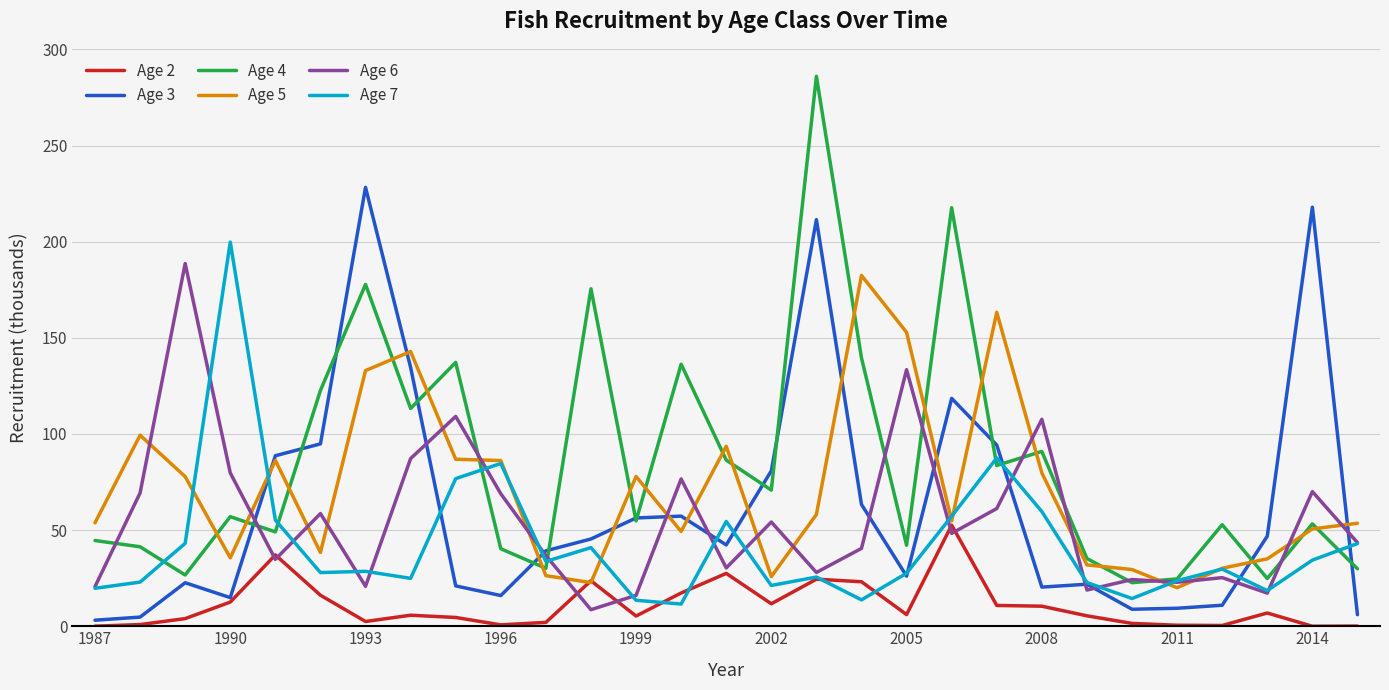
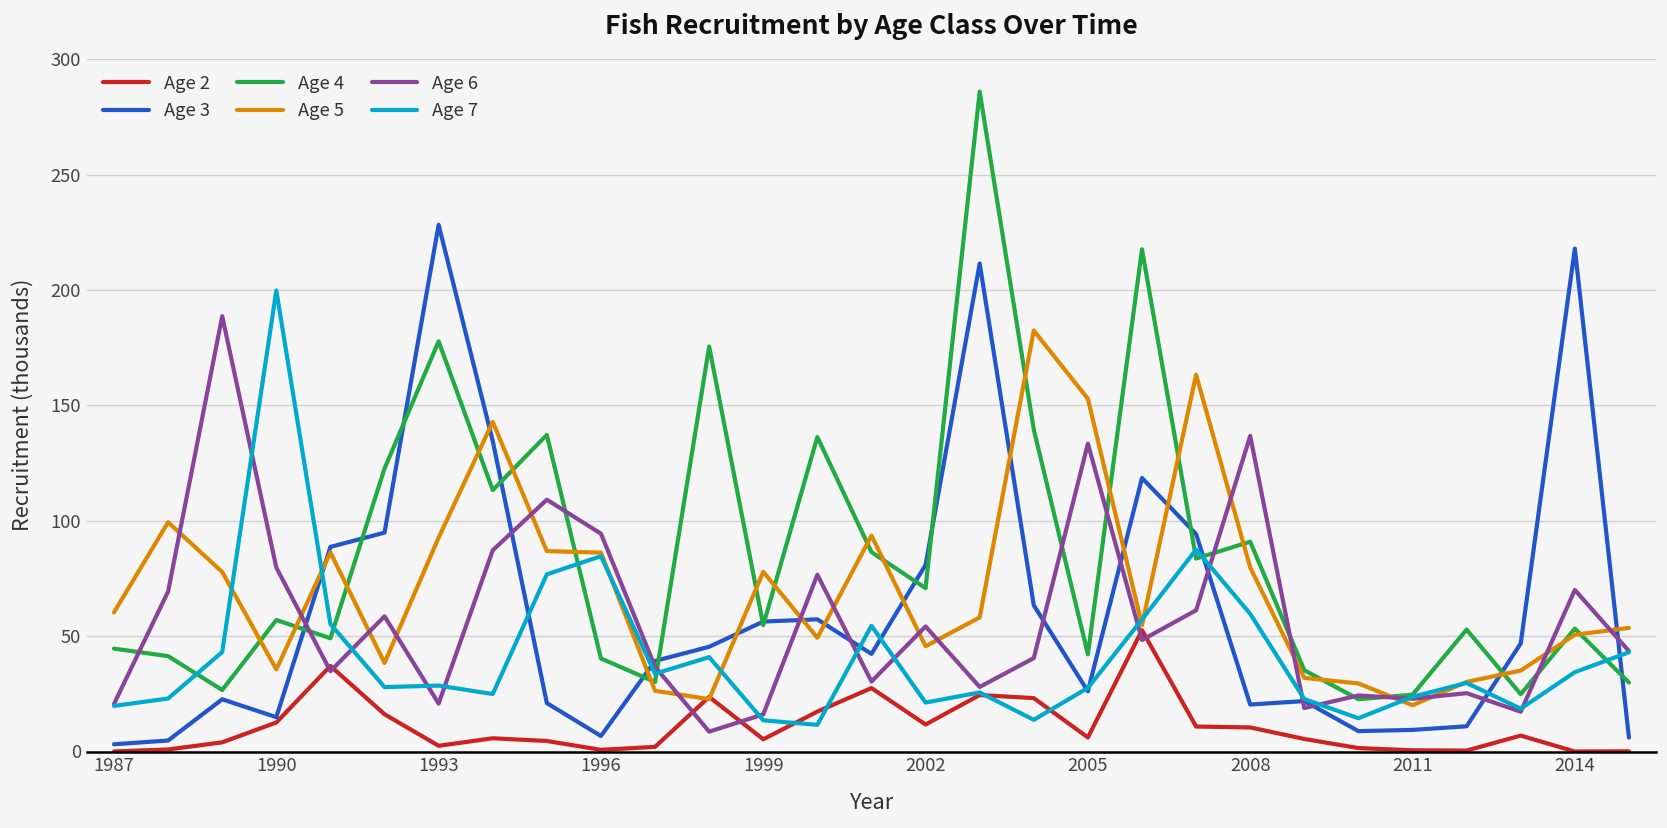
Age 5, 1987: 54 -> 60
Age 5, 1993: 133 -> 93
Age 3, 1996: 16 -> 7
Age 6, 1996: 69 -> 94
Age 5, 2002: 26 -> 46
Age 6, 2008: 108 -> 137
